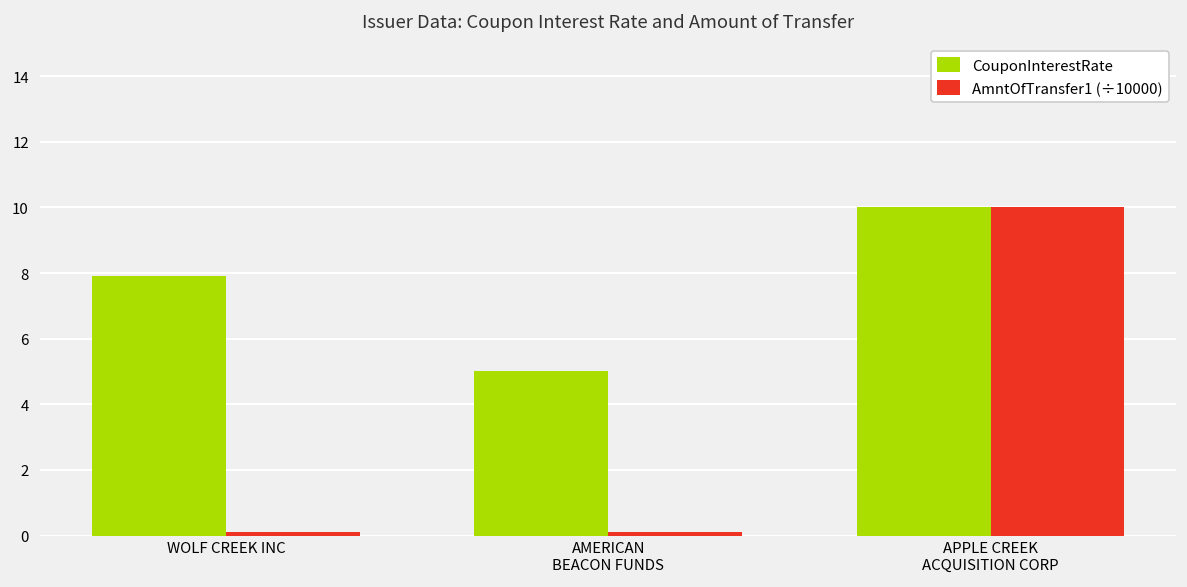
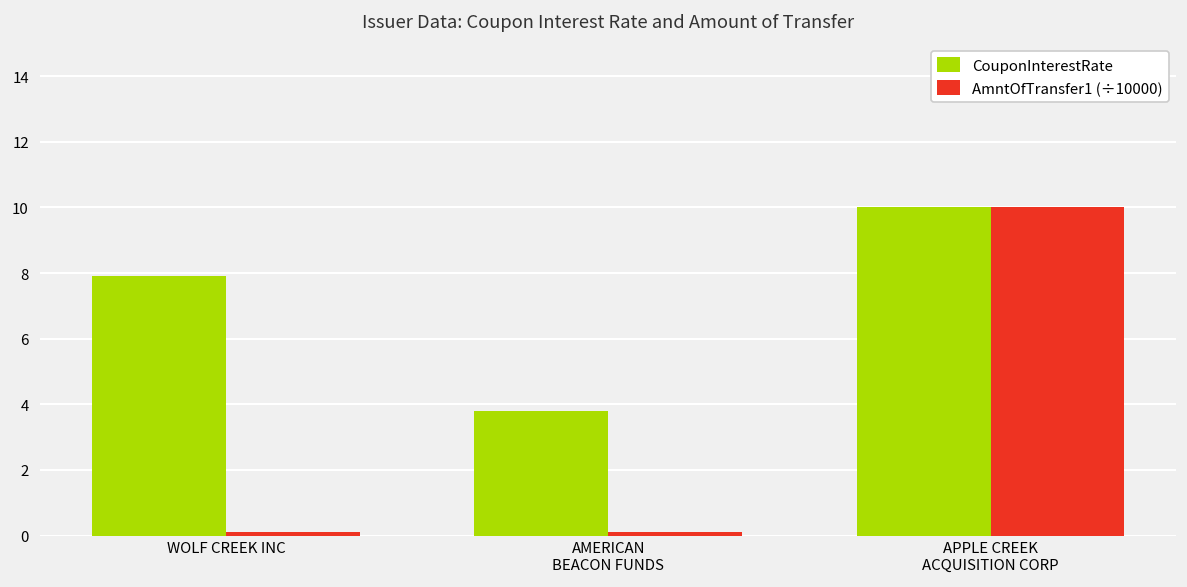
CouponInterestRate, AMERICAN BEACON FUNDS: 5.0 -> 3.8
